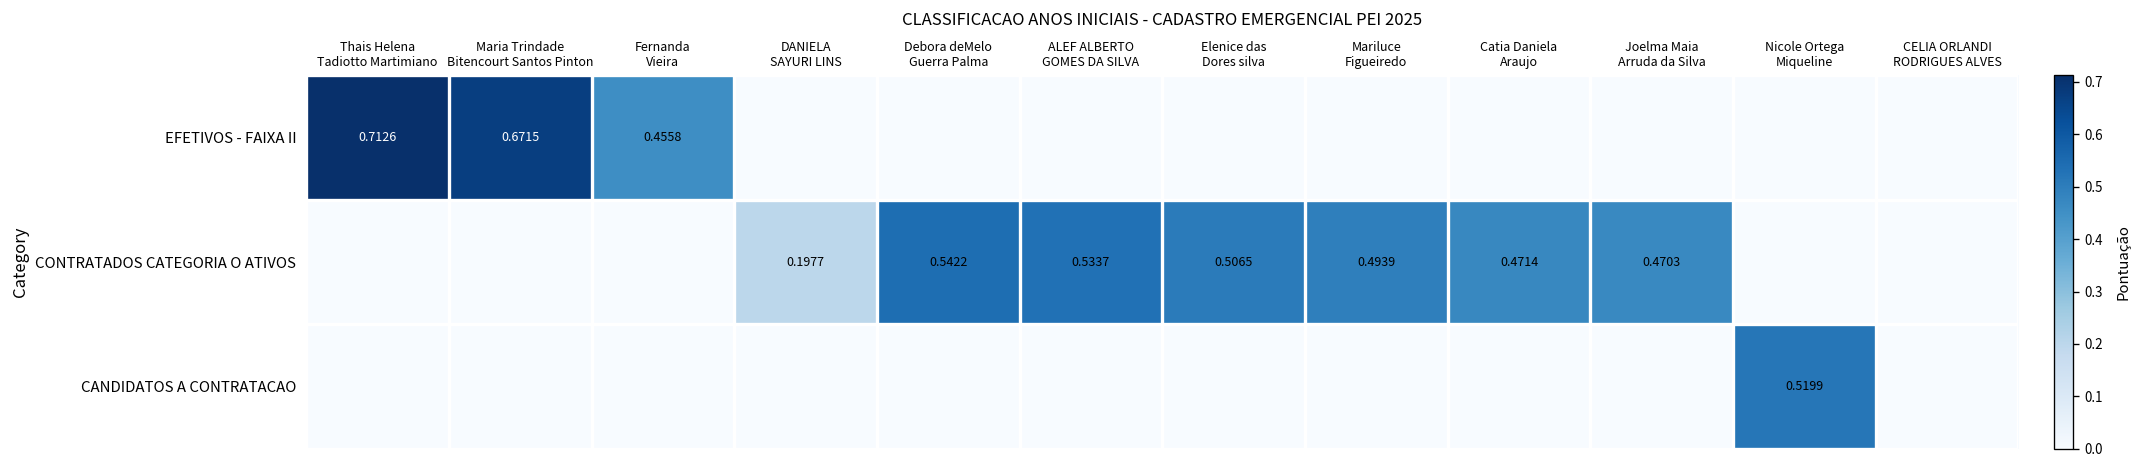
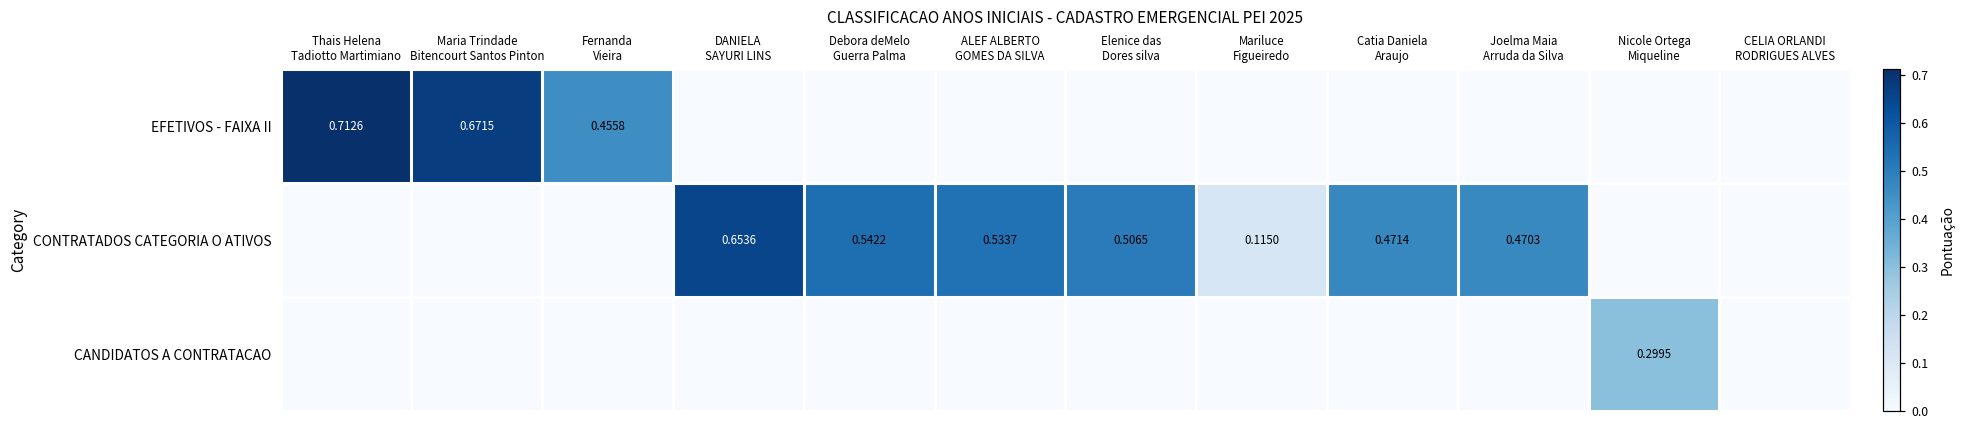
CONTRATADOS CATEGORIA O ATIVOS, DANIELA SAYURI LINS: 0.1977 -> 0.6536
CONTRATADOS CATEGORIA O ATIVOS, Mariluce Figueiredo: 0.4939 -> 0.1150
CANDIDATOS A CONTRATACAO, Nicole Ortega Miqueline: 0.5199 -> 0.2995
